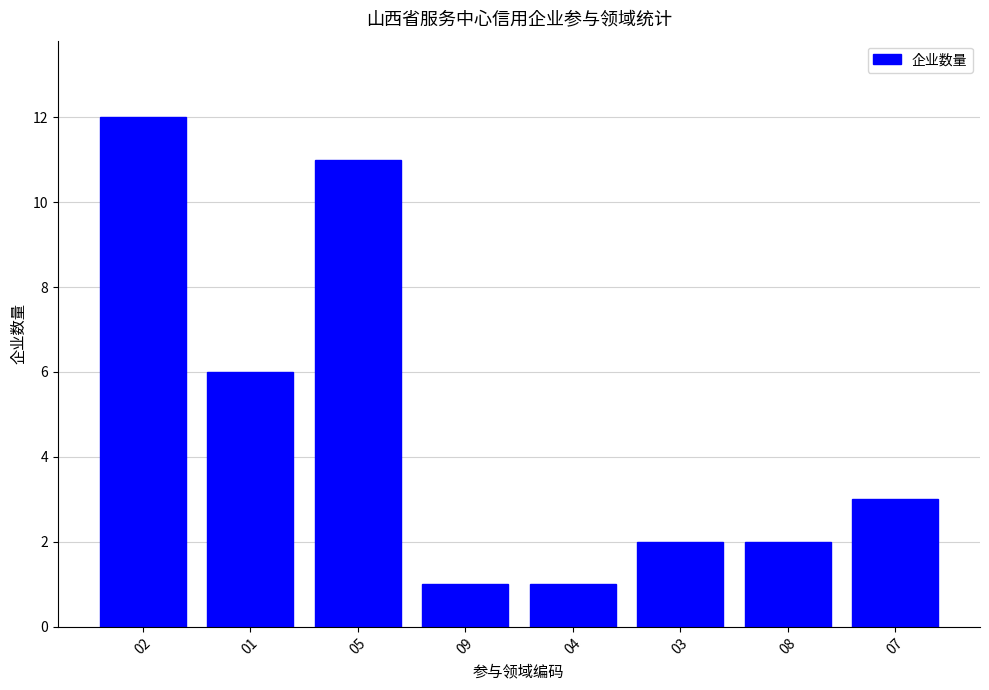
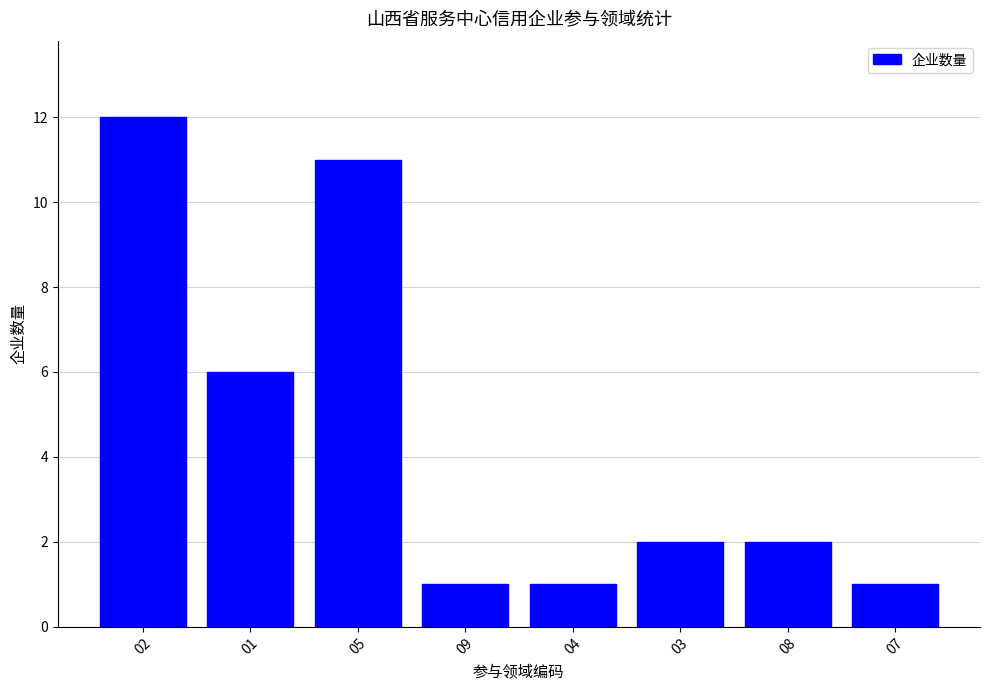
07: 3 -> 1
